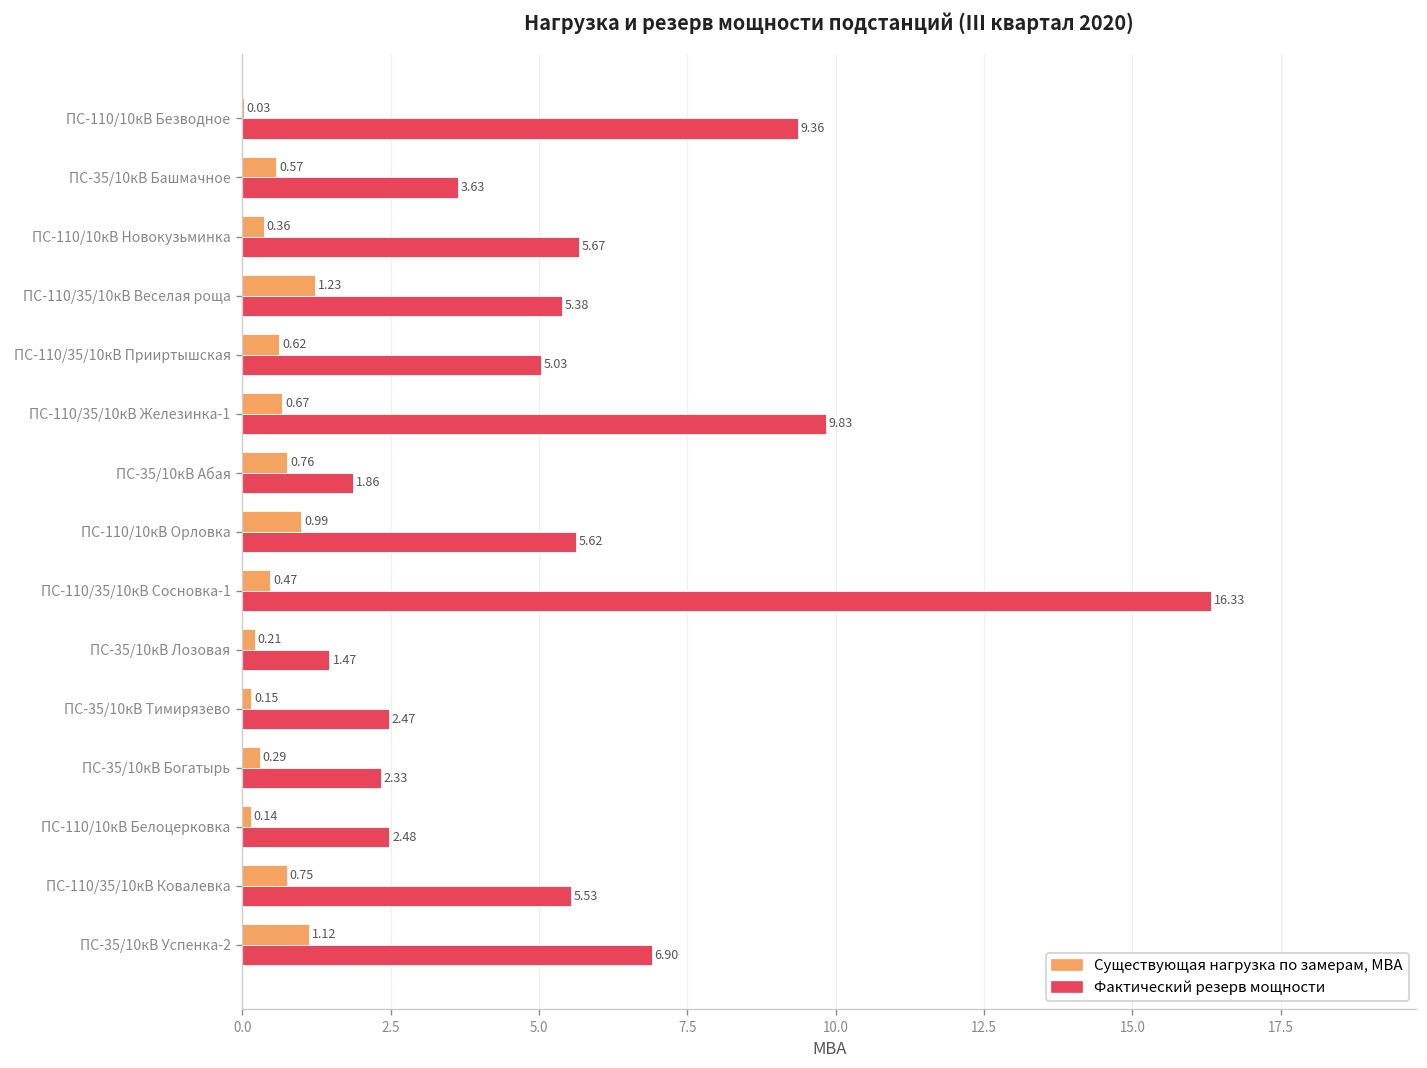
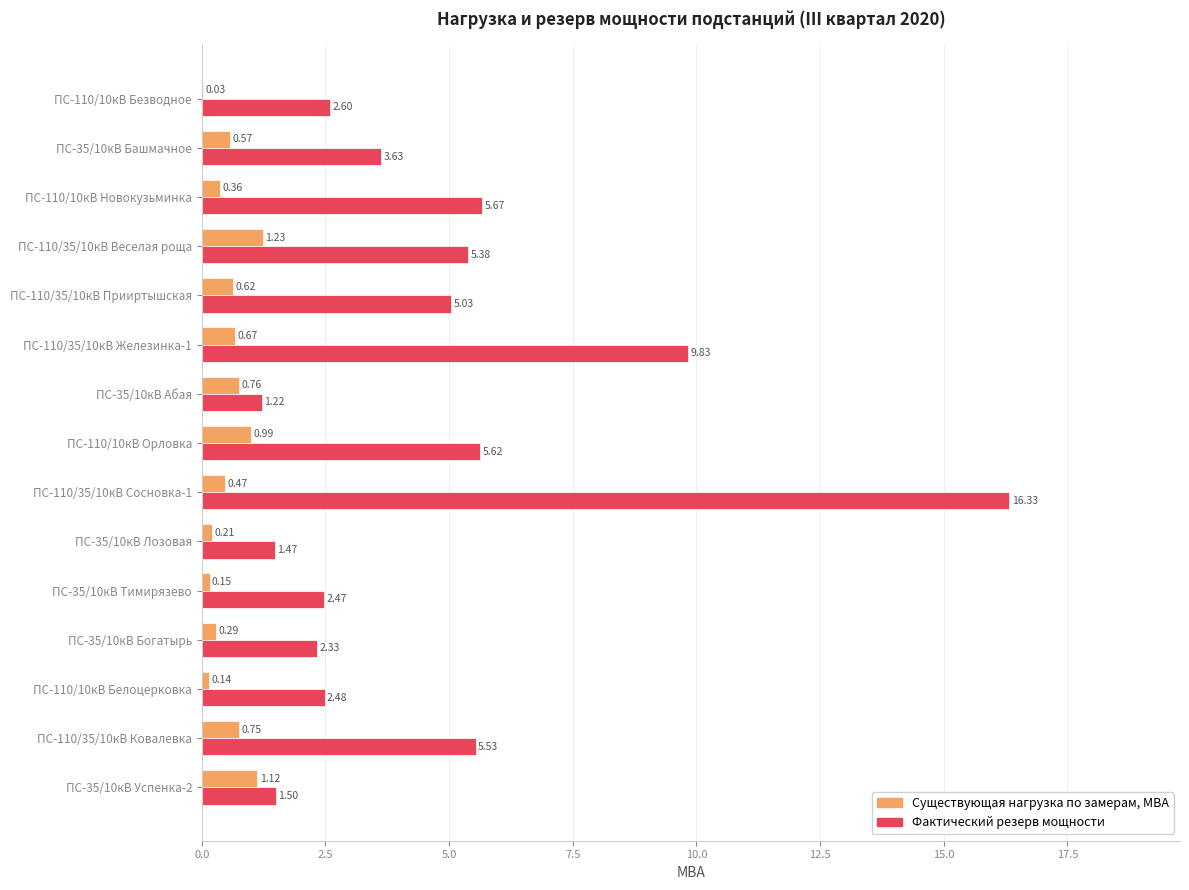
Фактический резерв мощности, ПС-110/10кВ Безводное: 9.36 -> 2.60
Фактический резерв мощности, ПС-35/10кВ Абая: 1.86 -> 1.22
Фактический резерв мощности, ПС-35/10кВ Успенка-2: 6.90 -> 1.50
